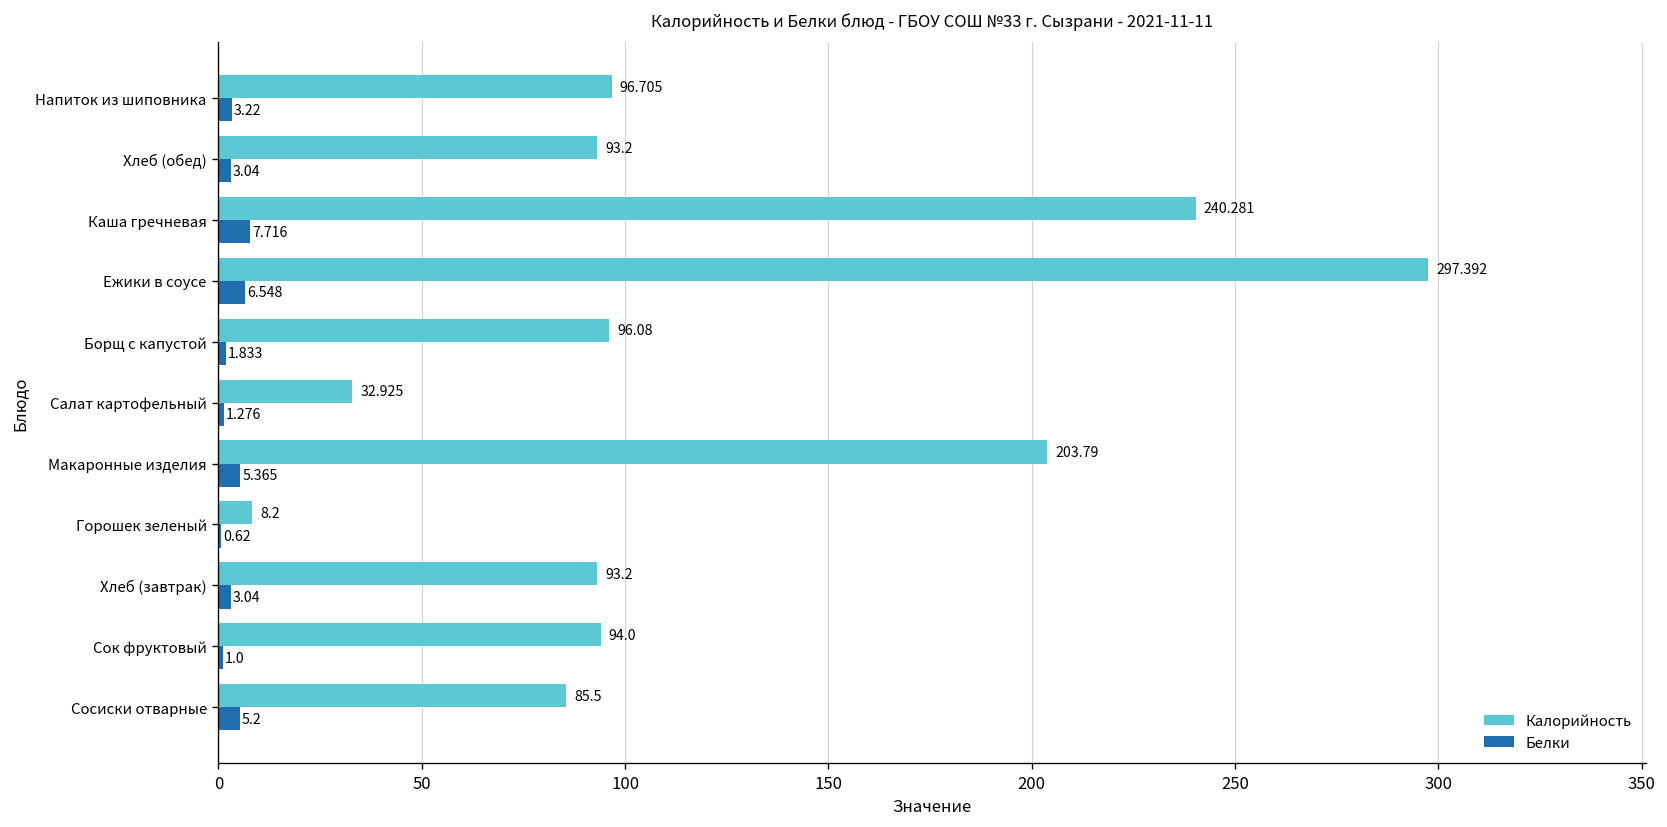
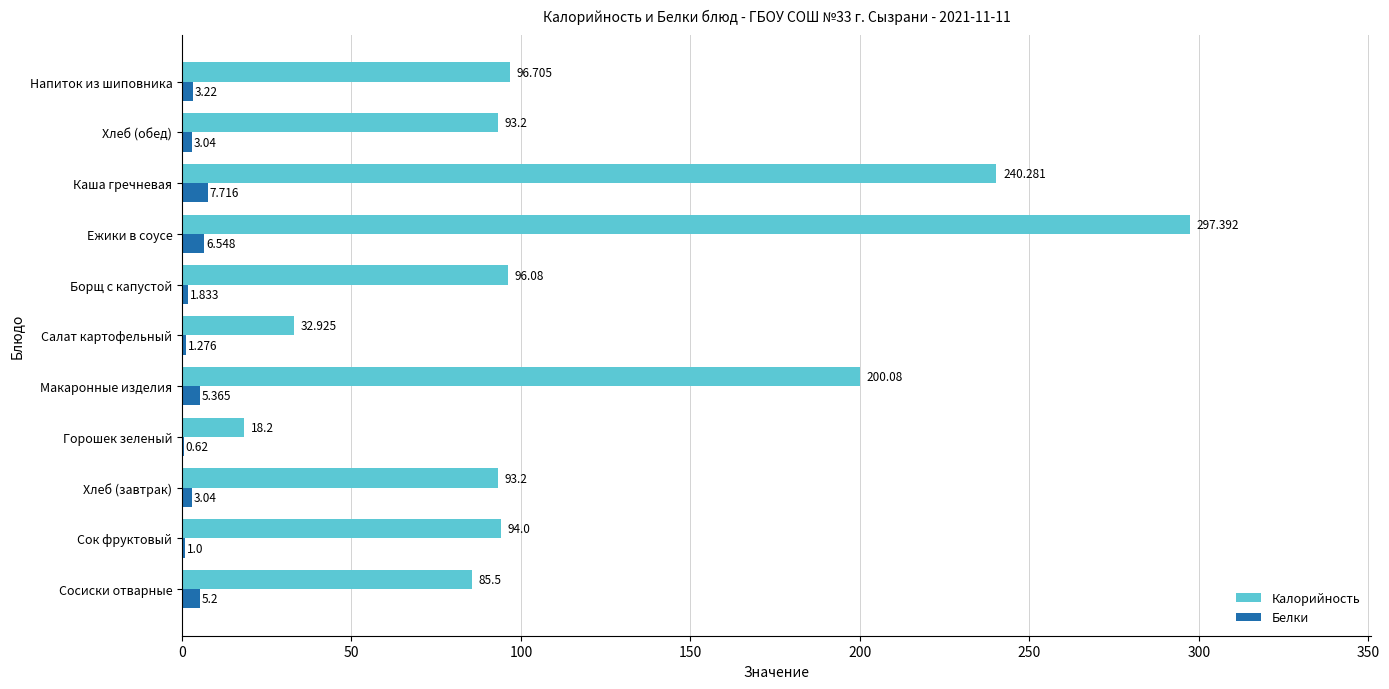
Калорийность, Макаронные изделия: 203.79 -> 200.08
Калорийность, Горошек зеленый: 8.2 -> 18.2
